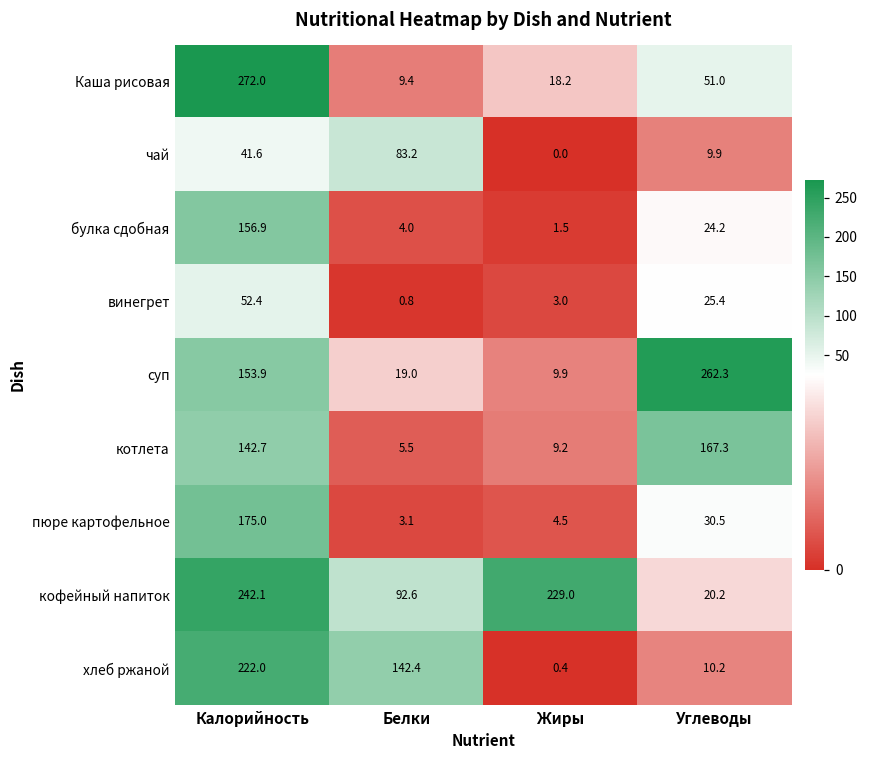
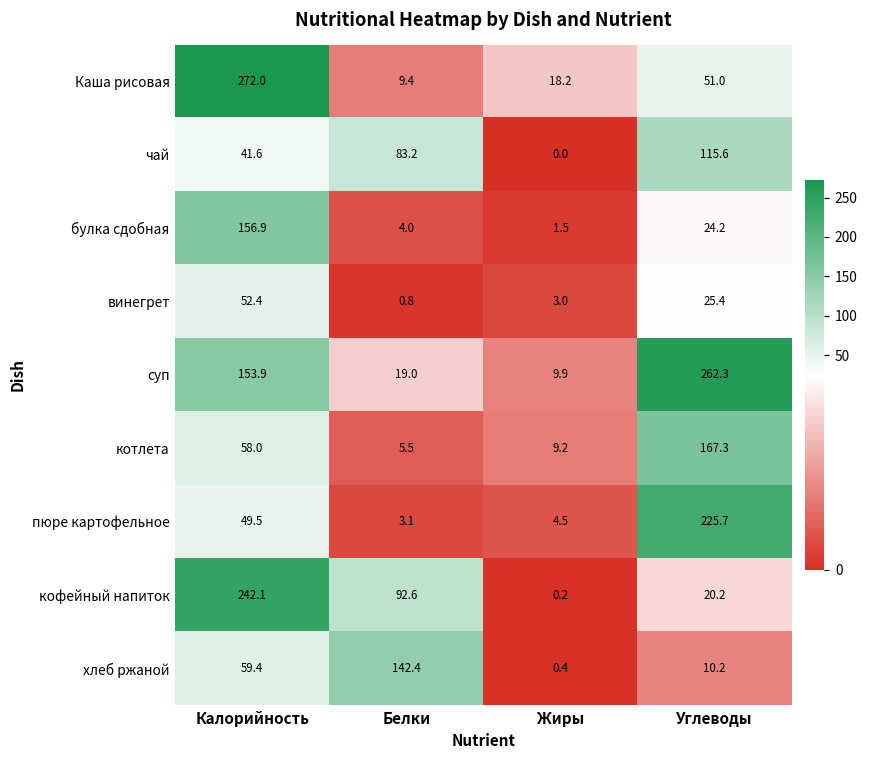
чай, Углеводы: 9.9 -> 115.6
котлета, Калорийность: 142.7 -> 58.0
пюре картофельное, Калорийность: 175.0 -> 49.5
пюре картофельное, Углеводы: 30.5 -> 225.7
кофейный напиток, Жиры: 229.0 -> 0.2
хлеб ржаной, Калорийность: 222.0 -> 59.4
